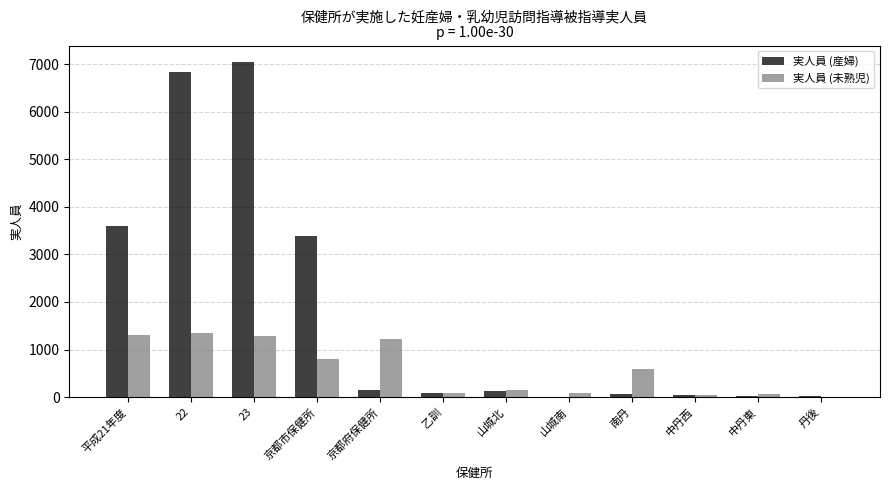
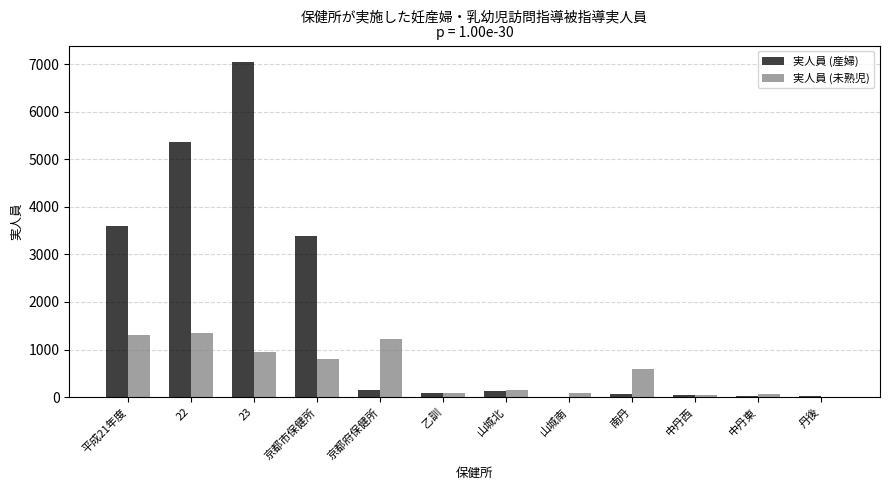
実人員 (産婦), 22: 6800 -> 5400
実人員 (未熟児), 23: 1300 -> 900
